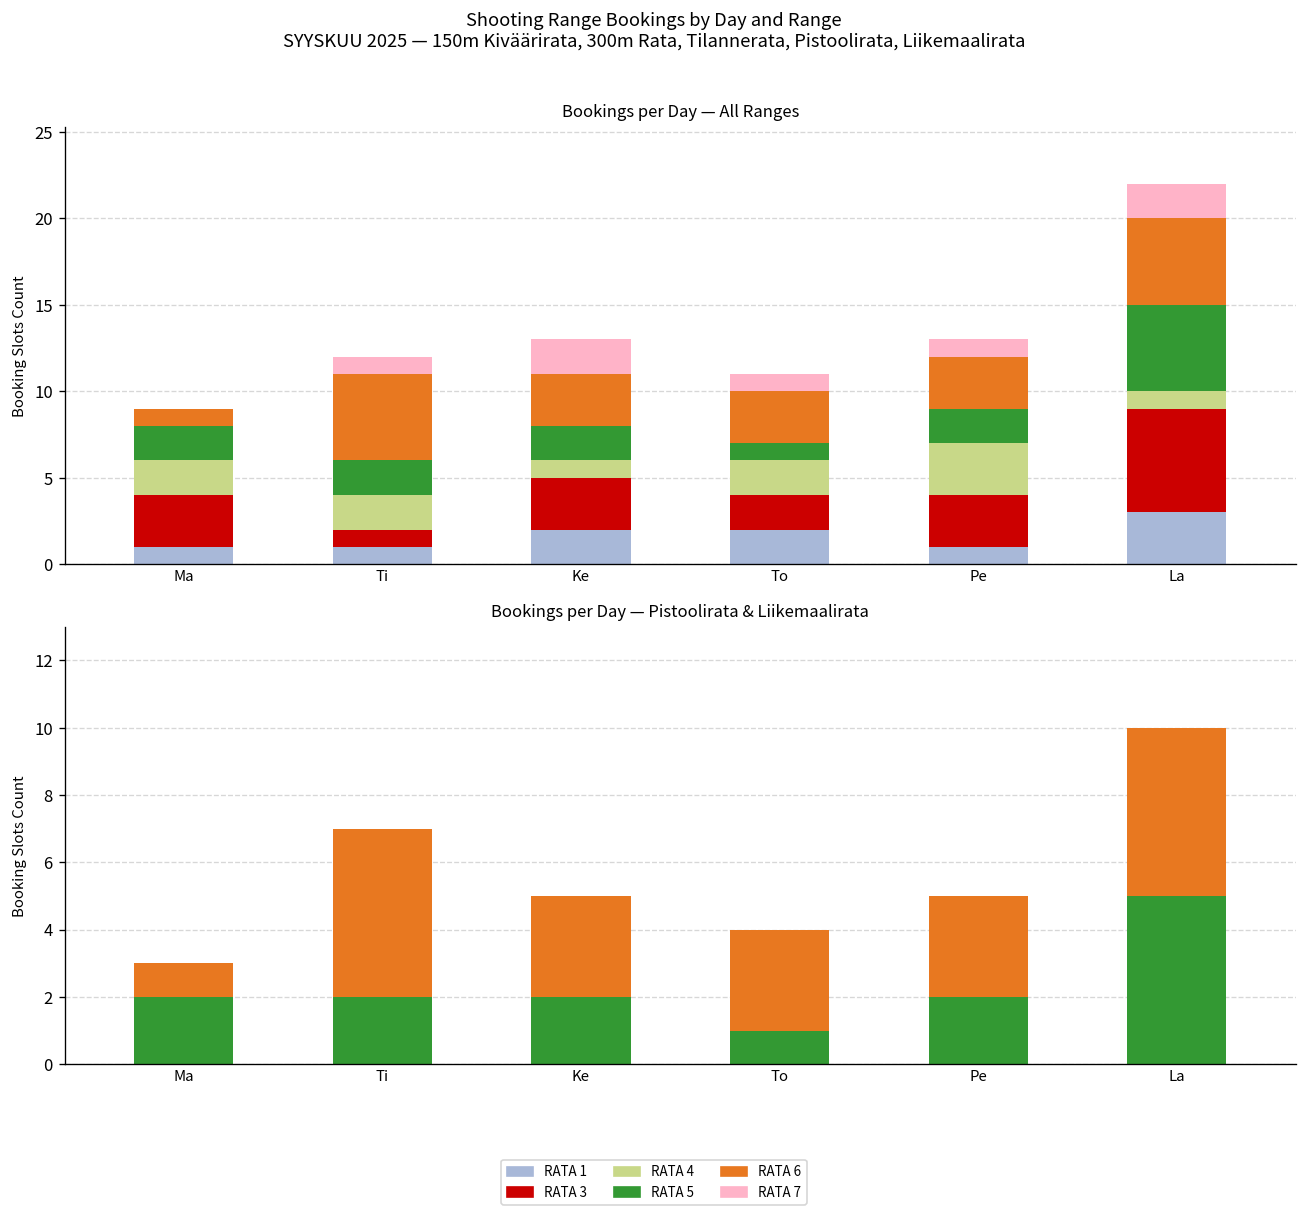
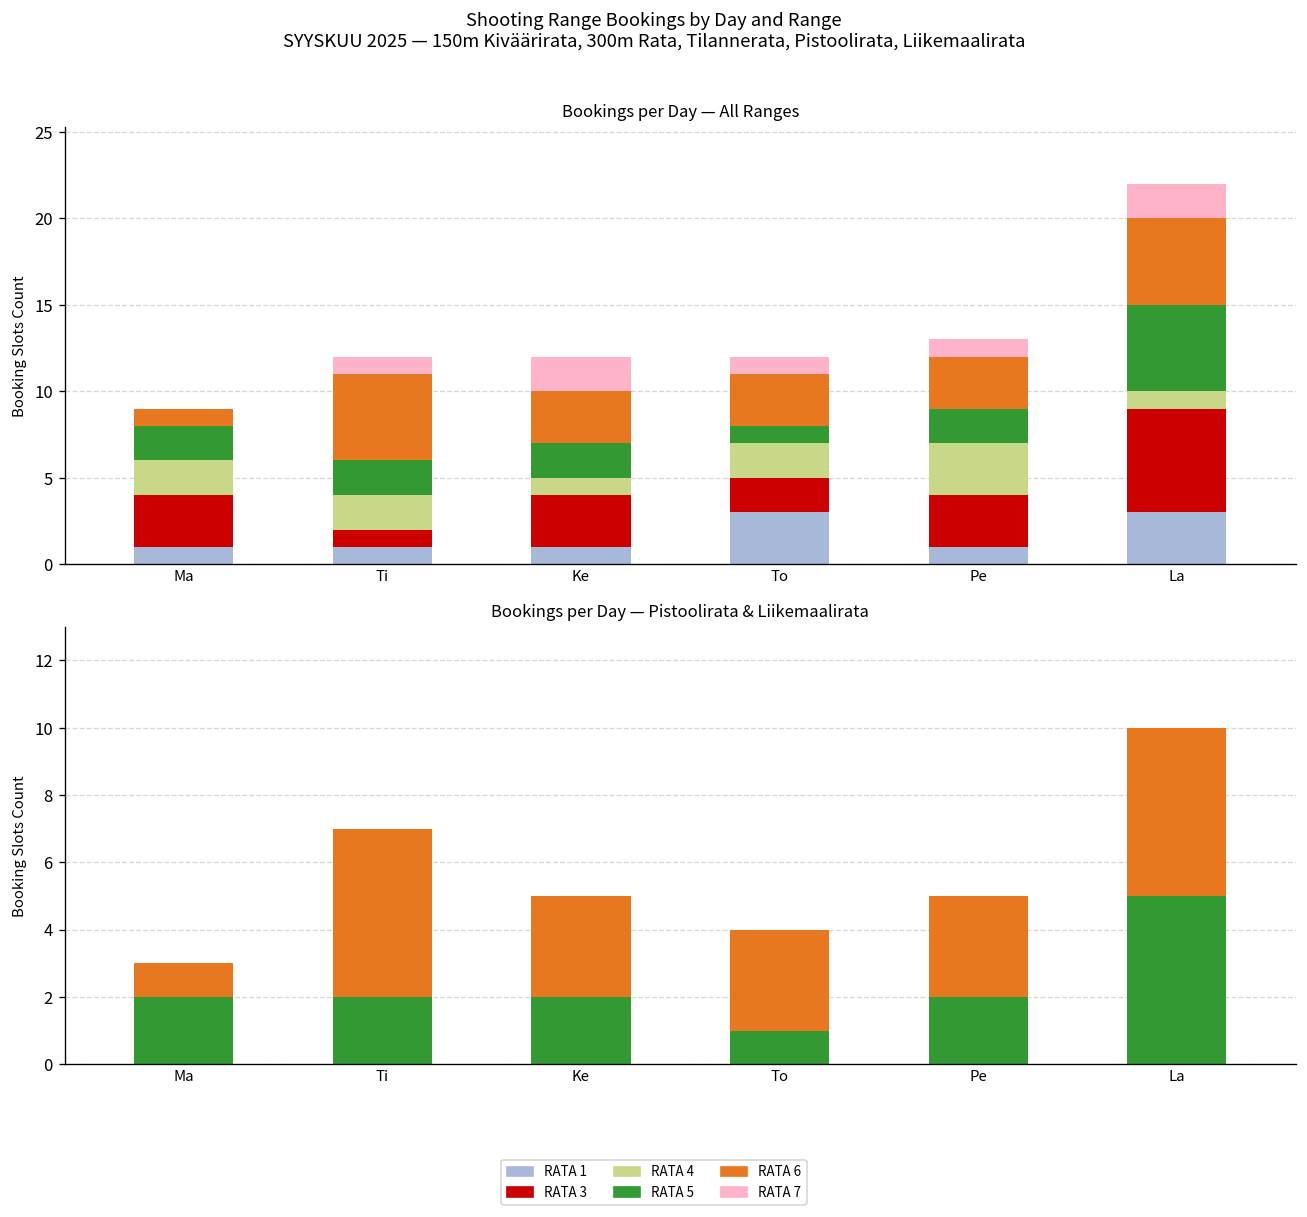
Bookings per Day — All Ranges, RATA 1, Ke: 2 -> 1
Bookings per Day — All Ranges, RATA 1, To: 2 -> 3
